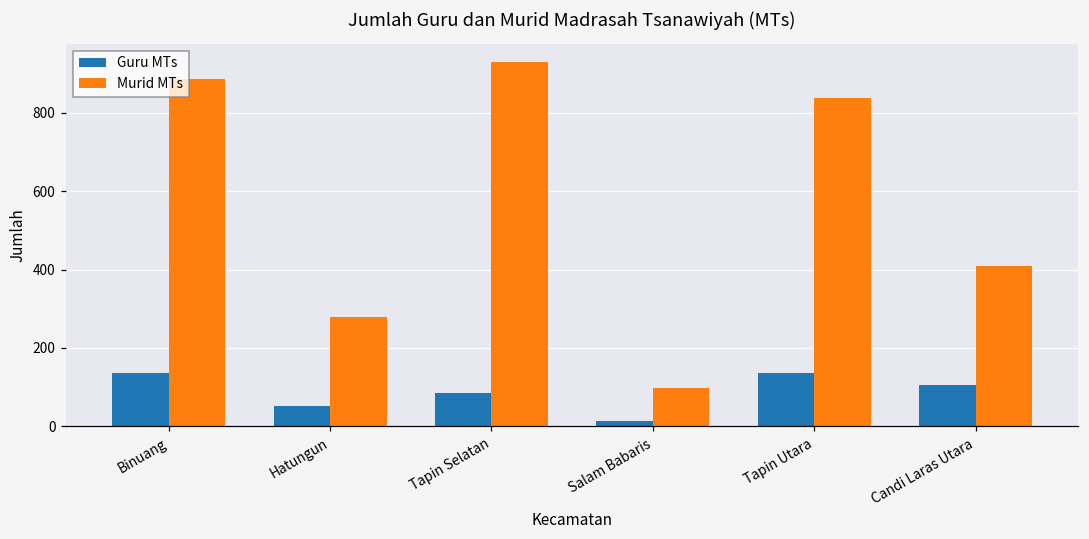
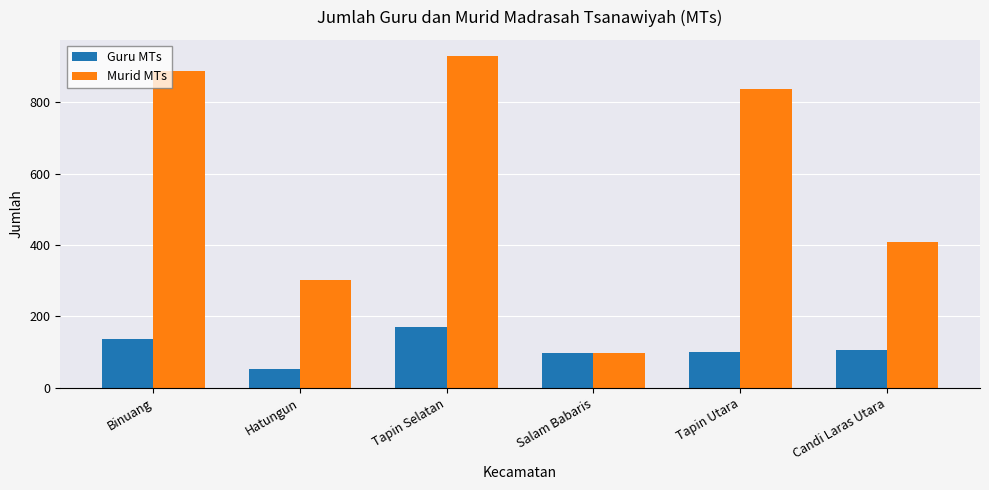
Murid MTs, Hatungun: 280 -> 300
Guru MTs, Tapin Selatan: 90 -> 170
Guru MTs, Salam Babaris: 10 -> 100
Guru MTs, Tapin Utara: 140 -> 100
